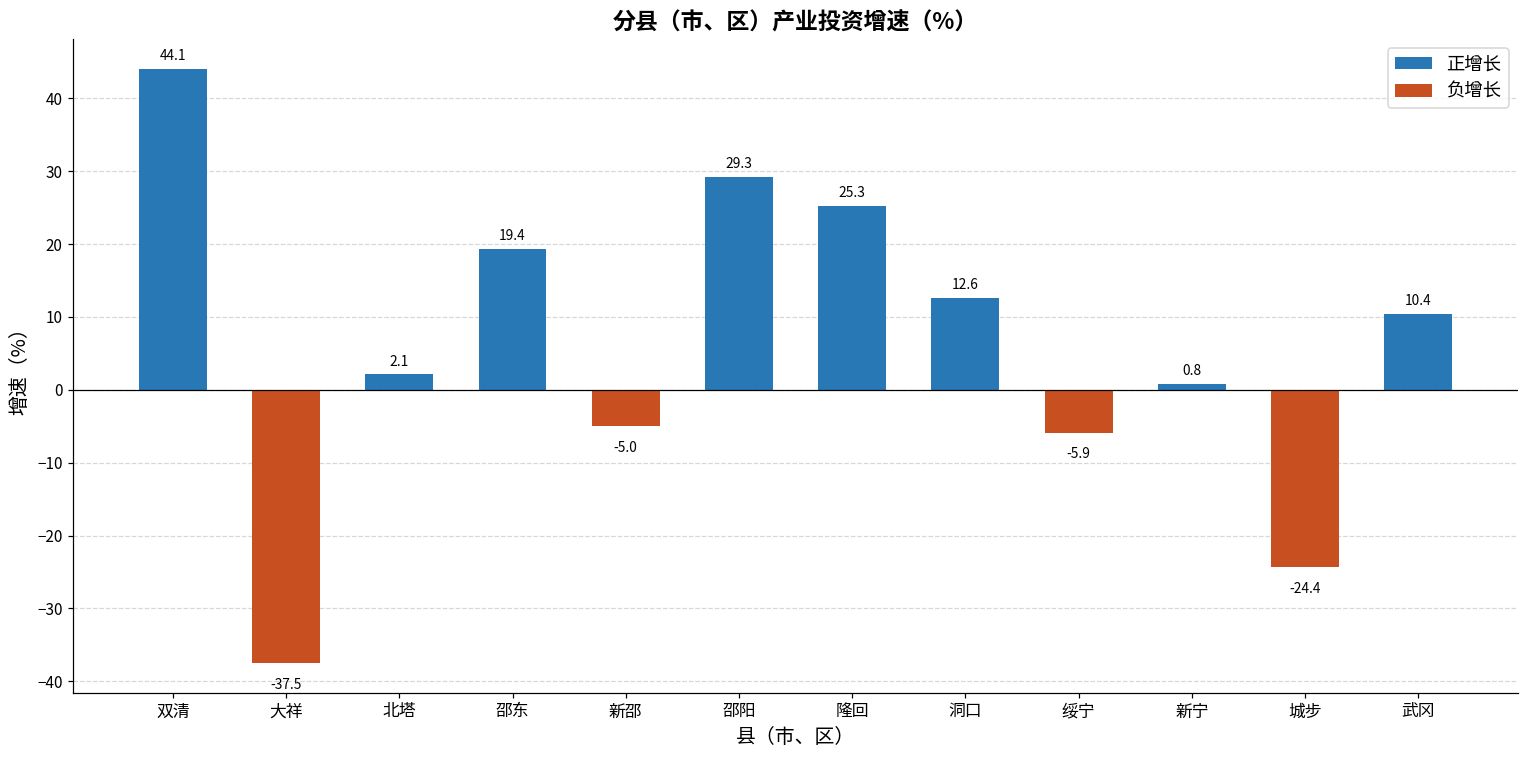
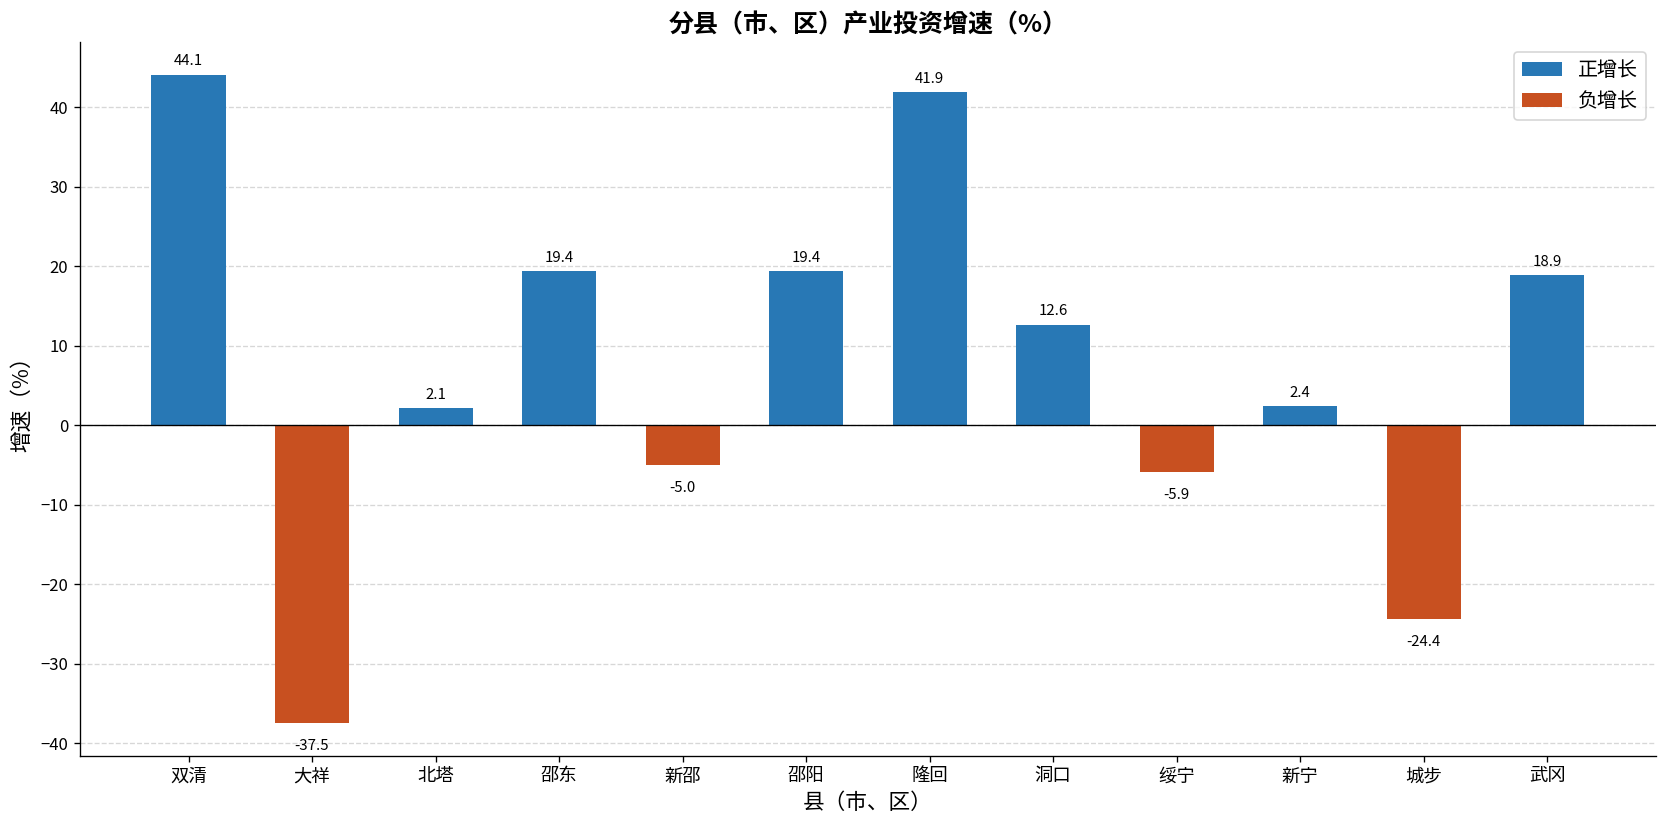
邵阳: 29.3 -> 19.4
隆回: 25.3 -> 41.9
新宁: 0.8 -> 2.4
武冈: 10.4 -> 18.9
